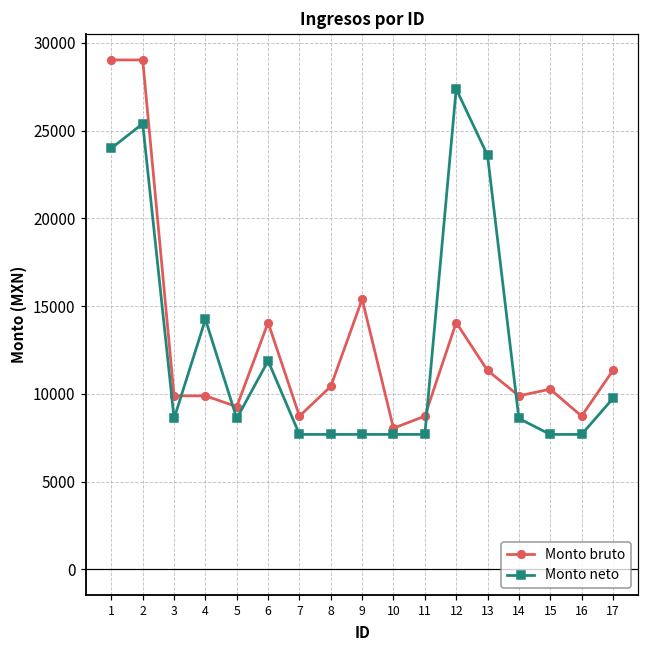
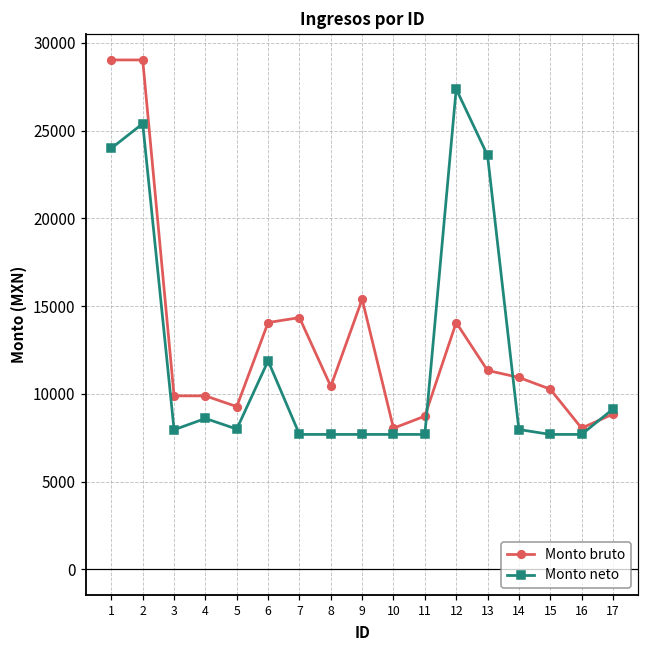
Monto neto, 3: 8600 -> 8000
Monto neto, 4: 14200 -> 8600
Monto neto, 5: 8600 -> 8000
Monto bruto, 7: 8700 -> 14300
Monto bruto, 14: 9900 -> 10900
Monto neto, 14: 8600 -> 8000
Monto bruto, 16: 8700 -> 8000
Monto bruto, 17: 11300 -> 8800
Monto neto, 17: 9700 -> 9100
